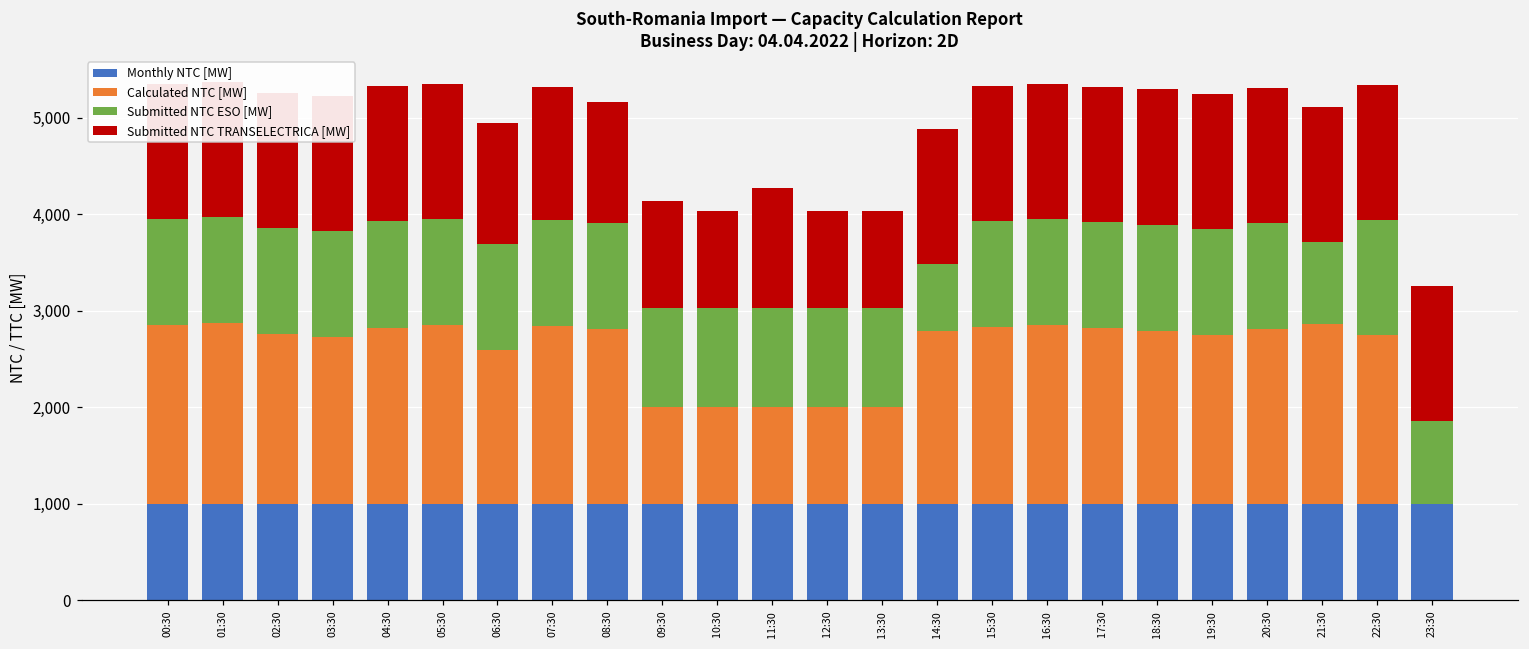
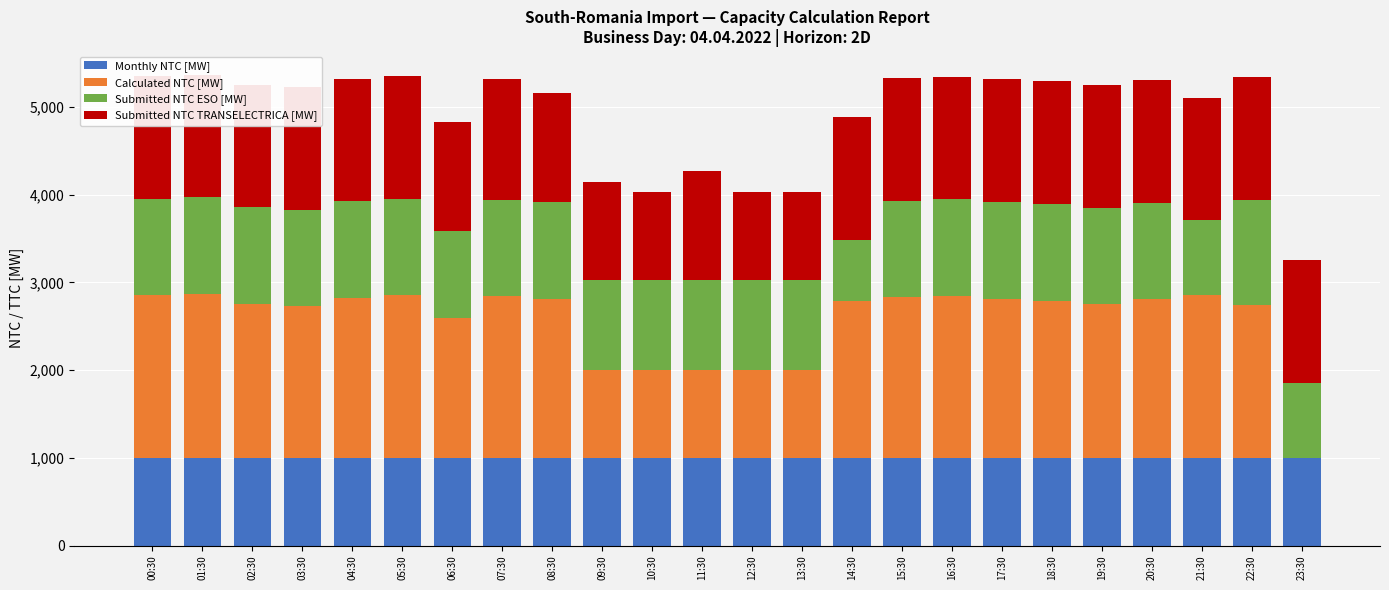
Submitted NTC ESO [MW], 06:30: 1,100 -> 1,000
